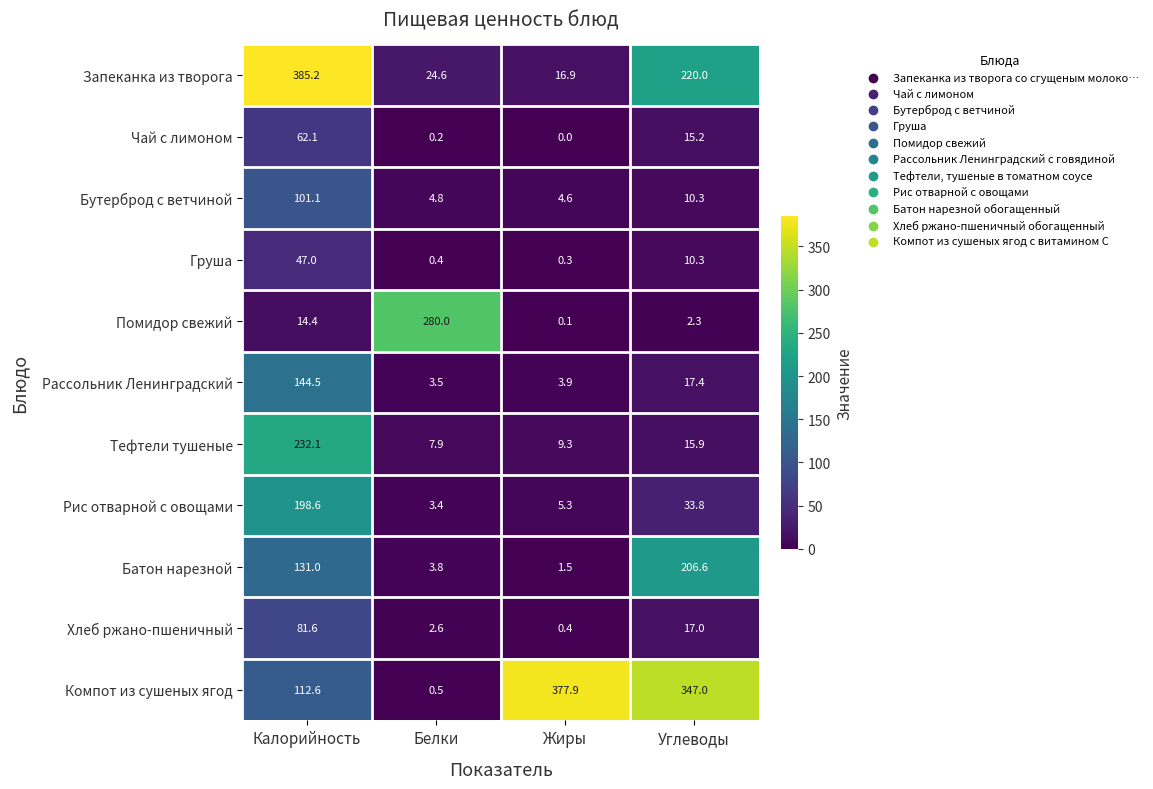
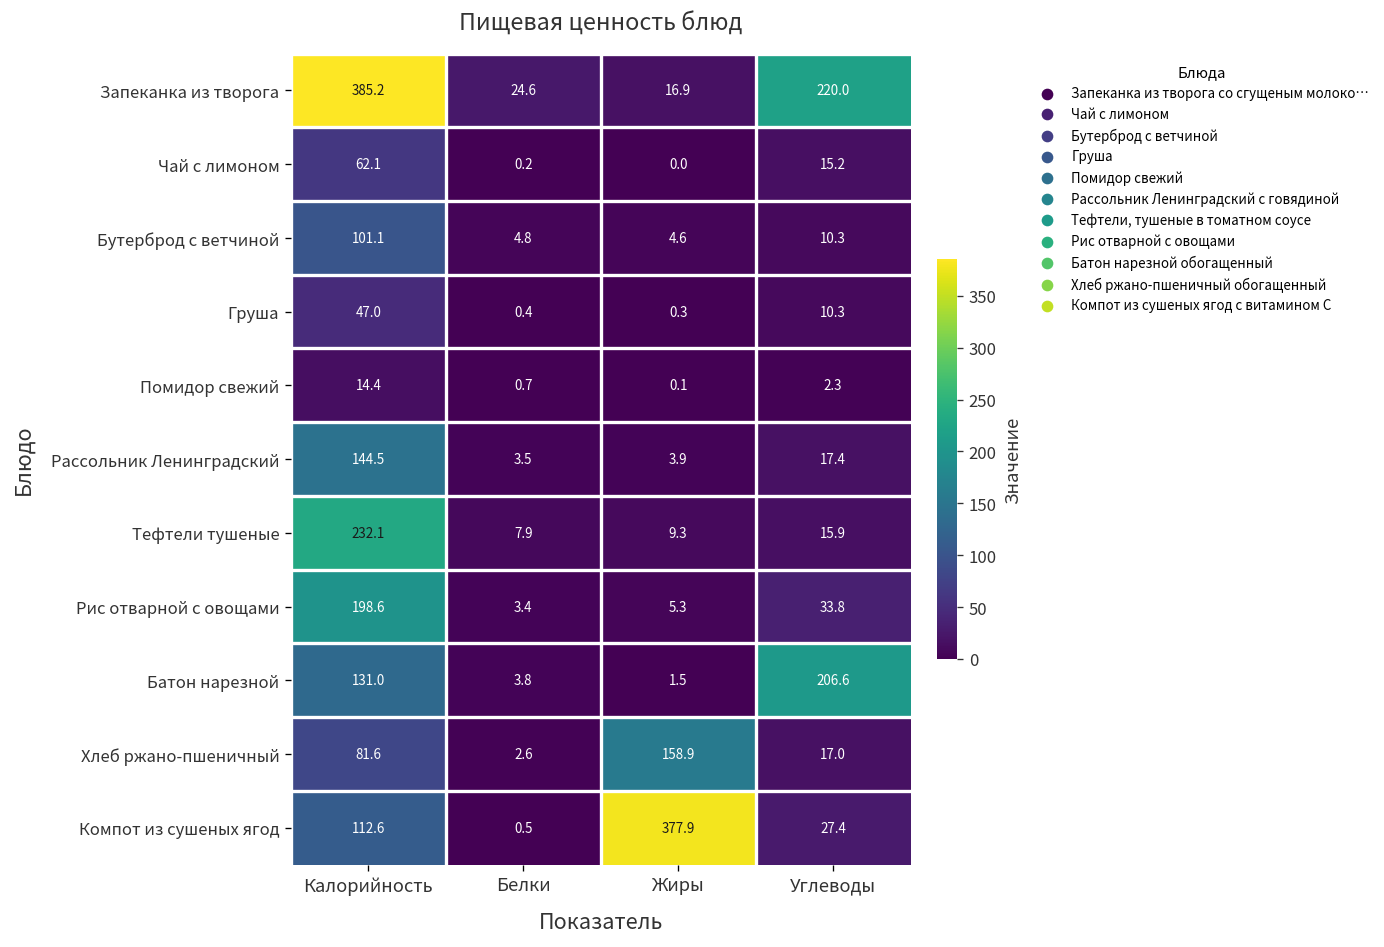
Помидор свежий, Белки: 280.0 -> 0.7
Хлеб ржано-пшеничный, Жиры: 0.4 -> 158.9
Компот из сушеных ягод, Углеводы: 347.0 -> 27.4
